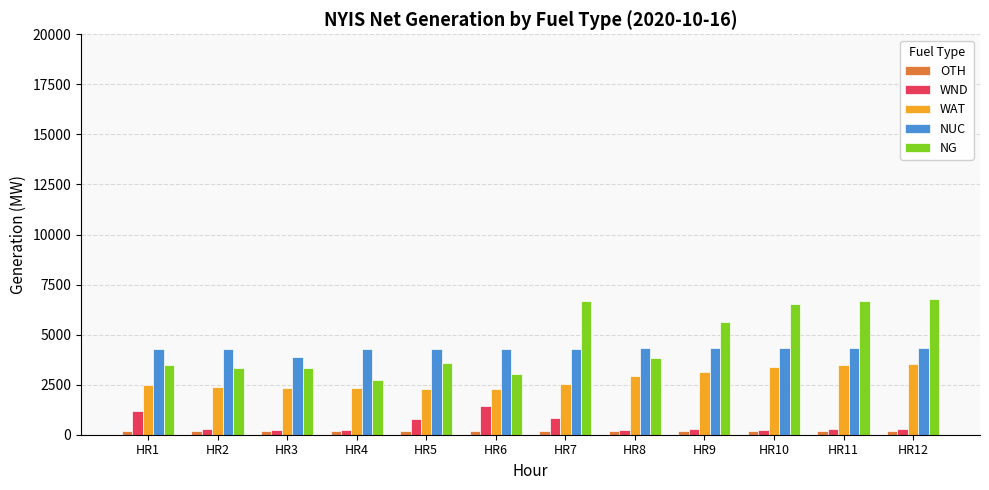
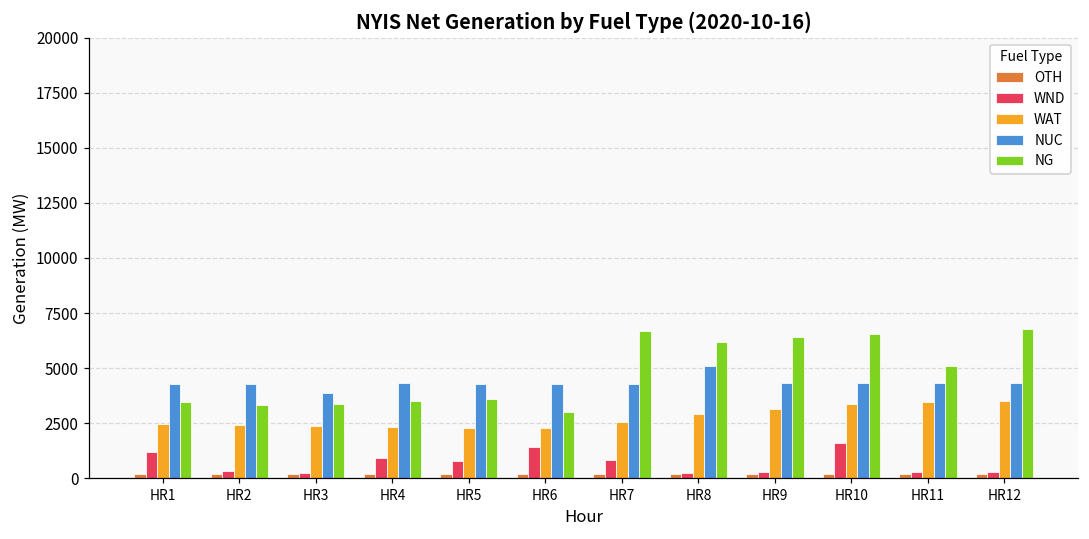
WND, HR4: 200 -> 900
NG, HR4: 2700 -> 3500
NUC, HR8: 4300 -> 5100
NG, HR8: 3800 -> 6200
NG, HR9: 5600 -> 6400
WND, HR10: 200 -> 1600
NG, HR11: 6700 -> 5100
